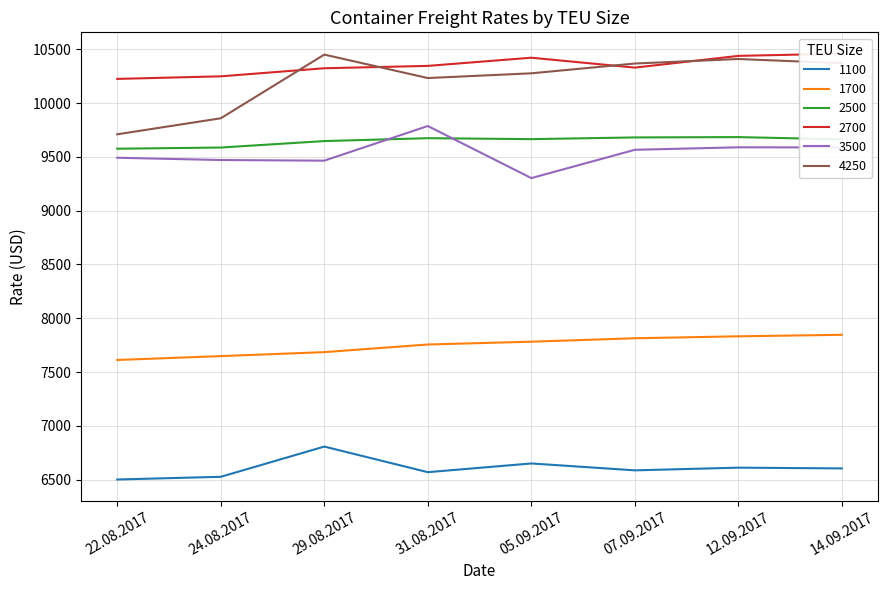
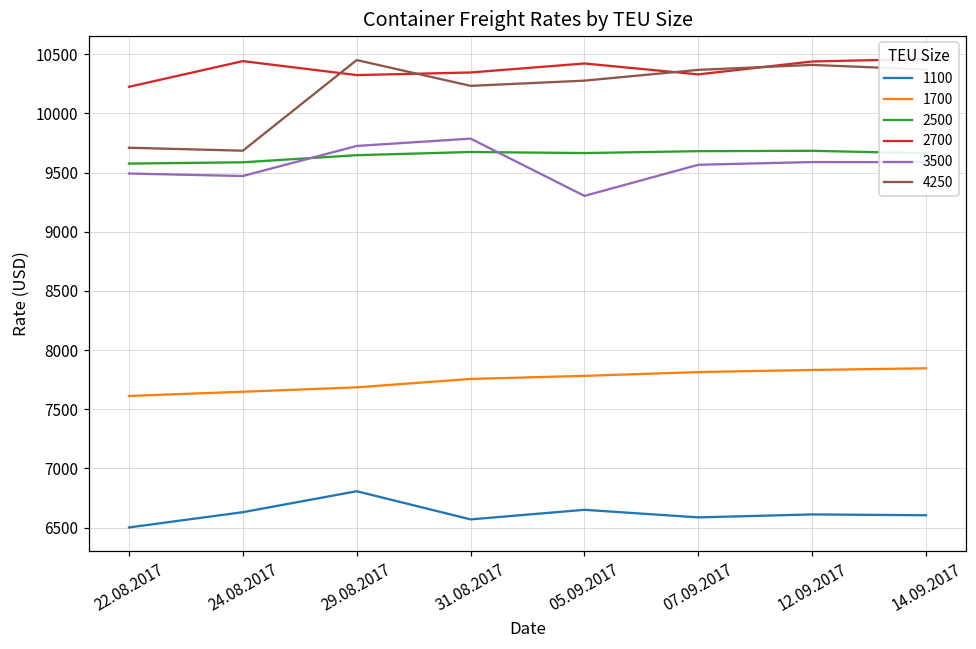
1100, 24.08.2017: 6530 -> 6630
2700, 24.08.2017: 10250 -> 10440
4250, 24.08.2017: 9860 -> 9690
3500, 29.08.2017: 9470 -> 9730
